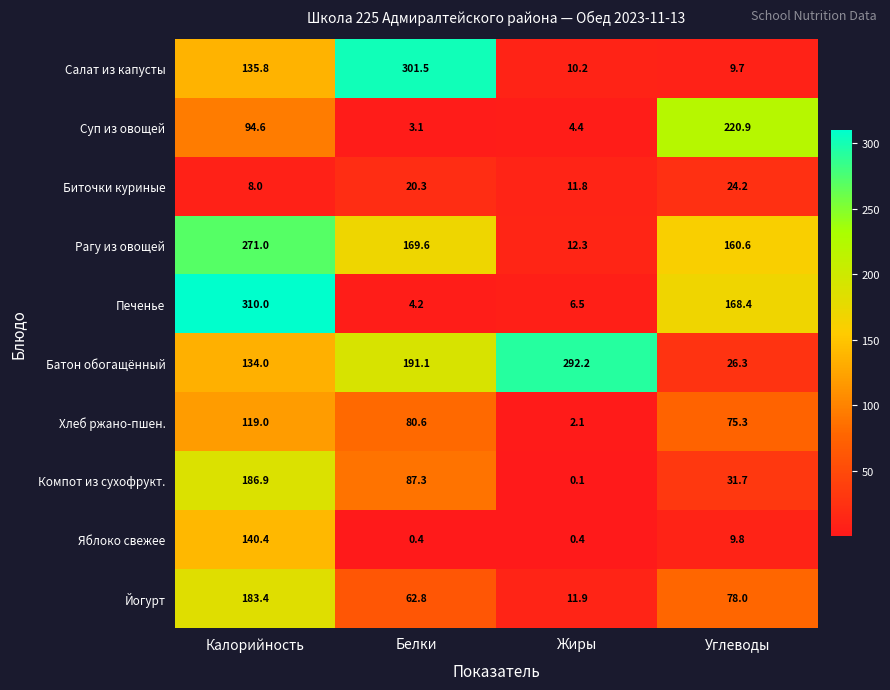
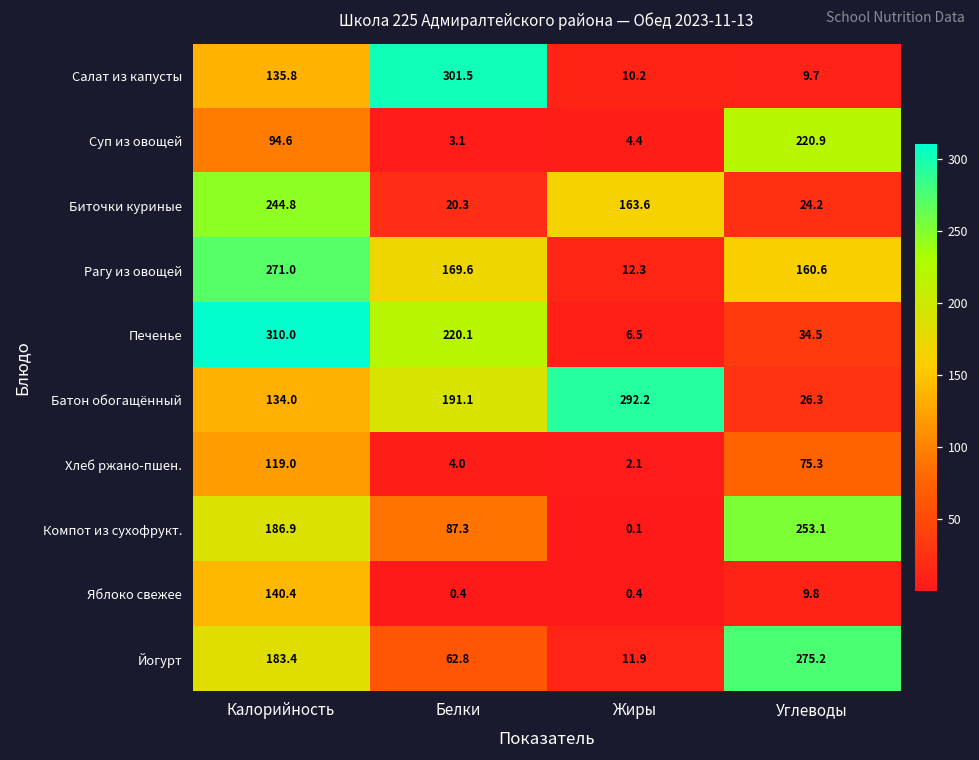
Биточки куриные, Калорийность: 8.0 -> 244.8
Биточки куриные, Жиры: 11.8 -> 163.6
Печенье, Белки: 4.2 -> 220.1
Печенье, Углеводы: 168.4 -> 34.5
Хлеб ржано-пшен., Белки: 80.6 -> 4.0
Компот из сухофрукт., Углеводы: 31.7 -> 253.1
Йогурт, Углеводы: 78.0 -> 275.2
